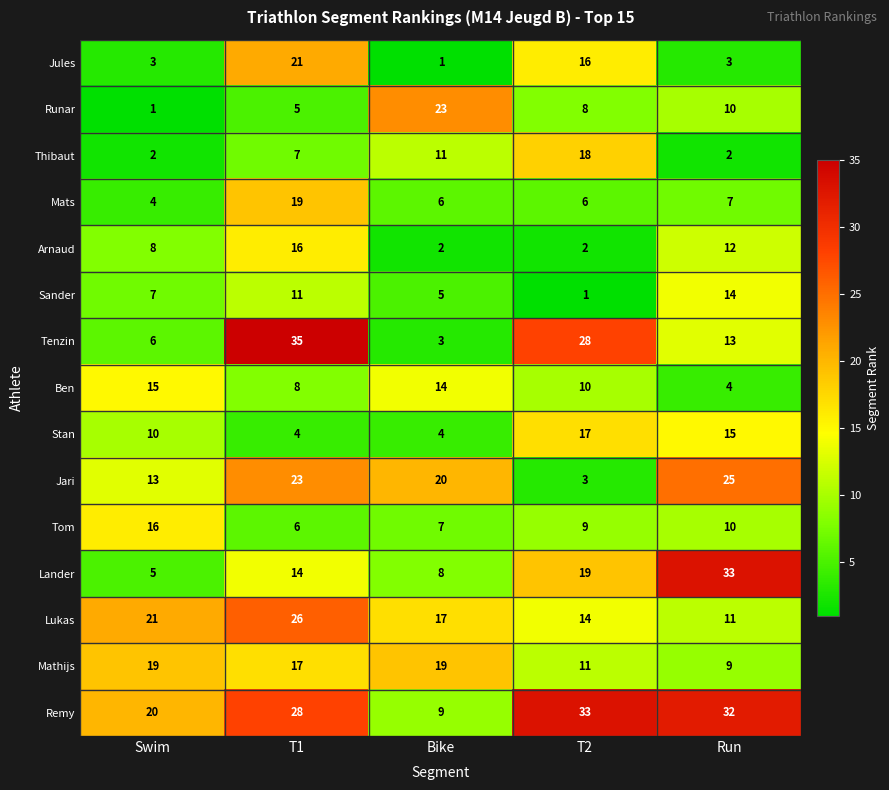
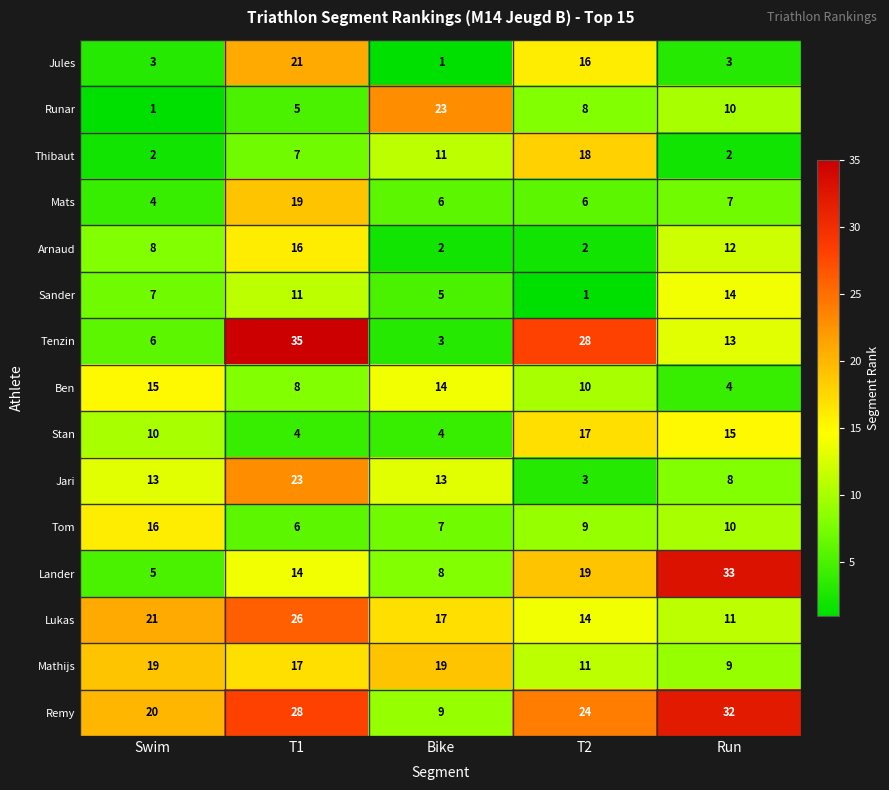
Jari, Bike: 20 -> 13
Jari, Run: 25 -> 8
Remy, T2: 33 -> 24
